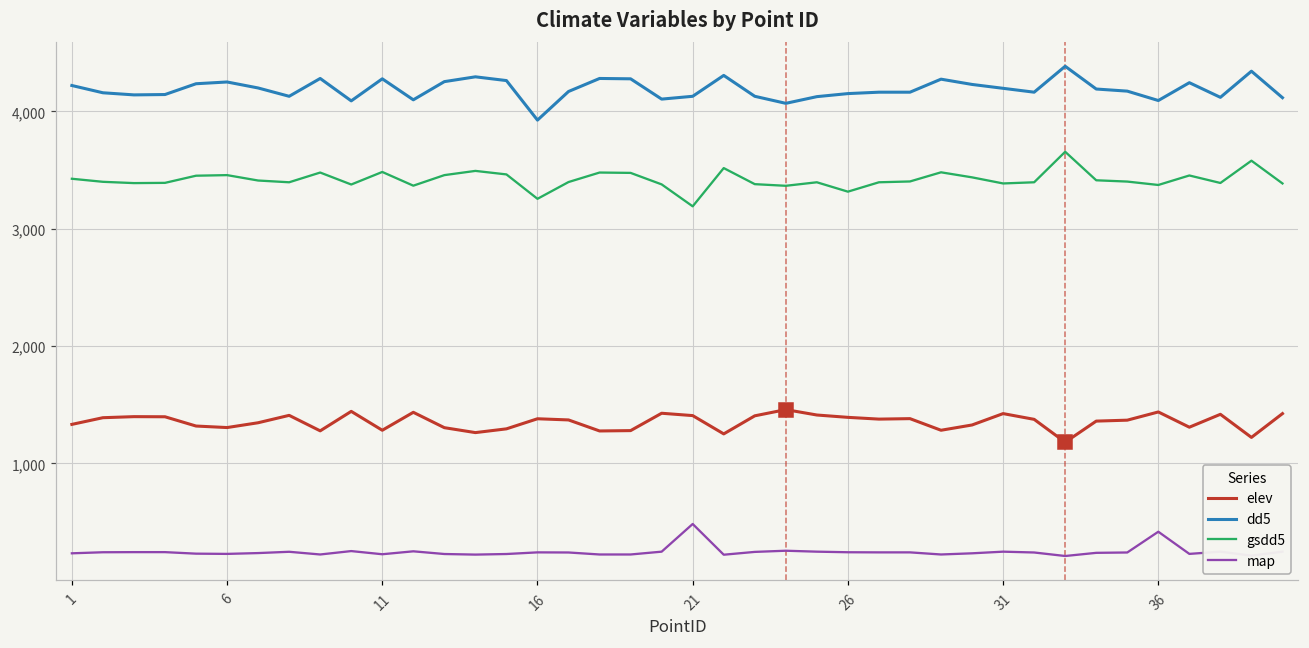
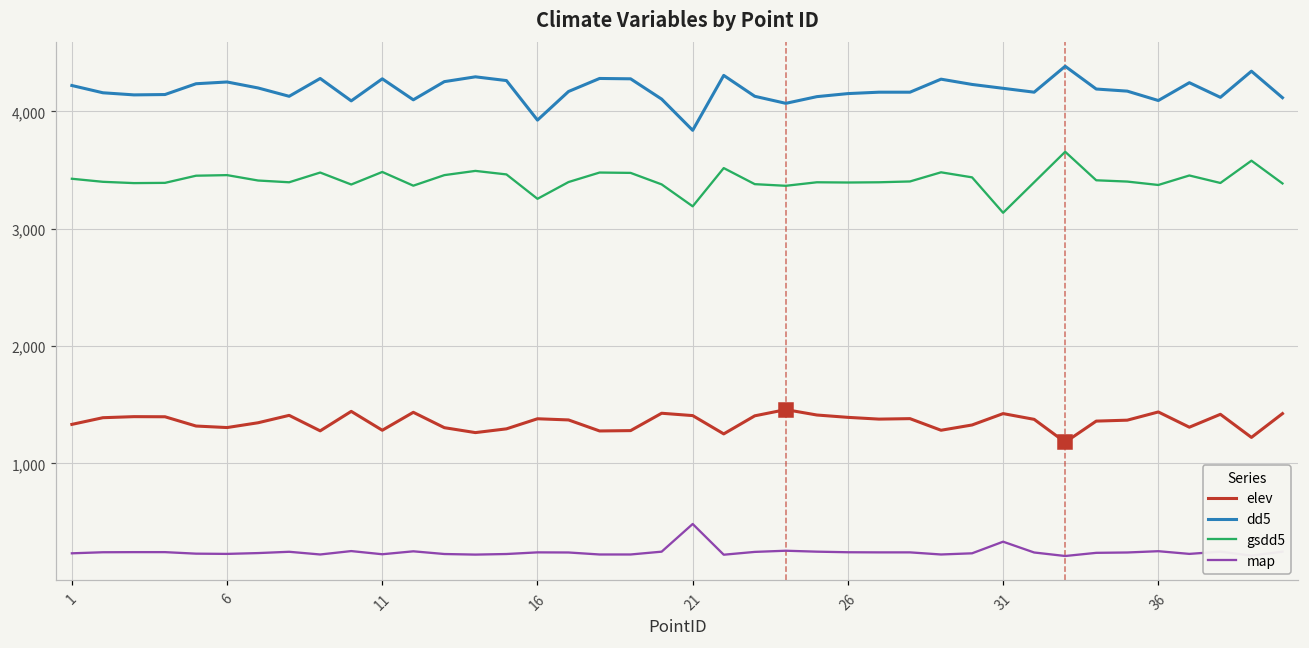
dd5, 21: 4,130 -> 3,840
gsdd5, 26: 3,320 -> 3,390
gsdd5, 31: 3,390 -> 3,140
map, 31: 250 -> 330
map, 36: 420 -> 250
